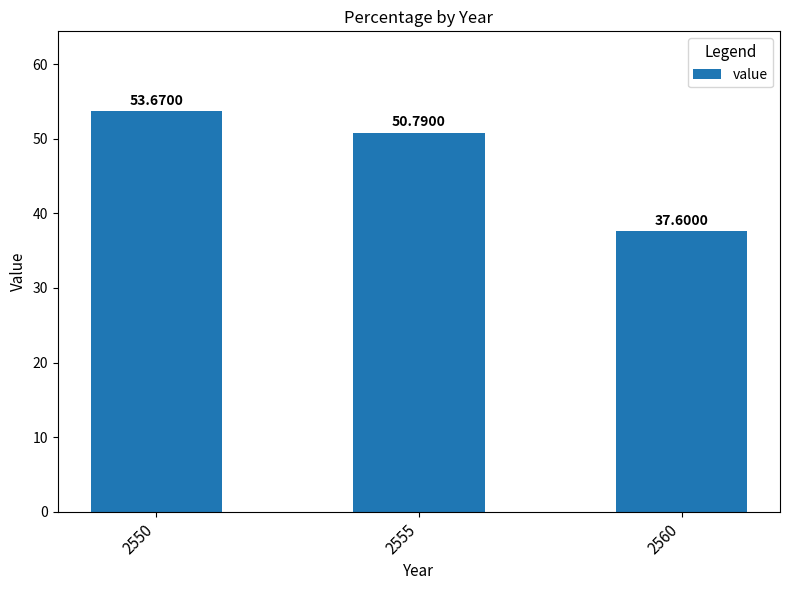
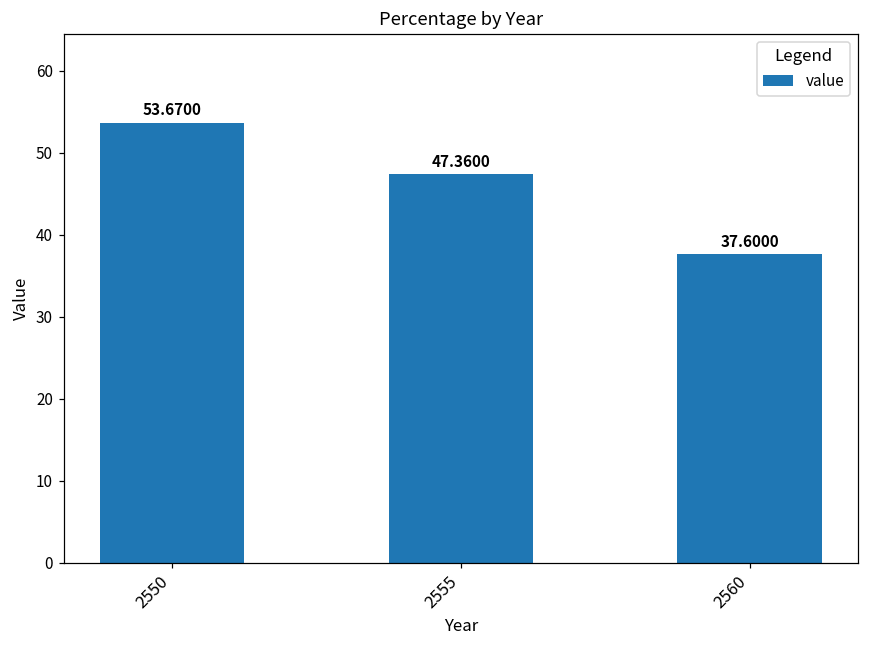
2555: 50.7900 -> 47.3600
